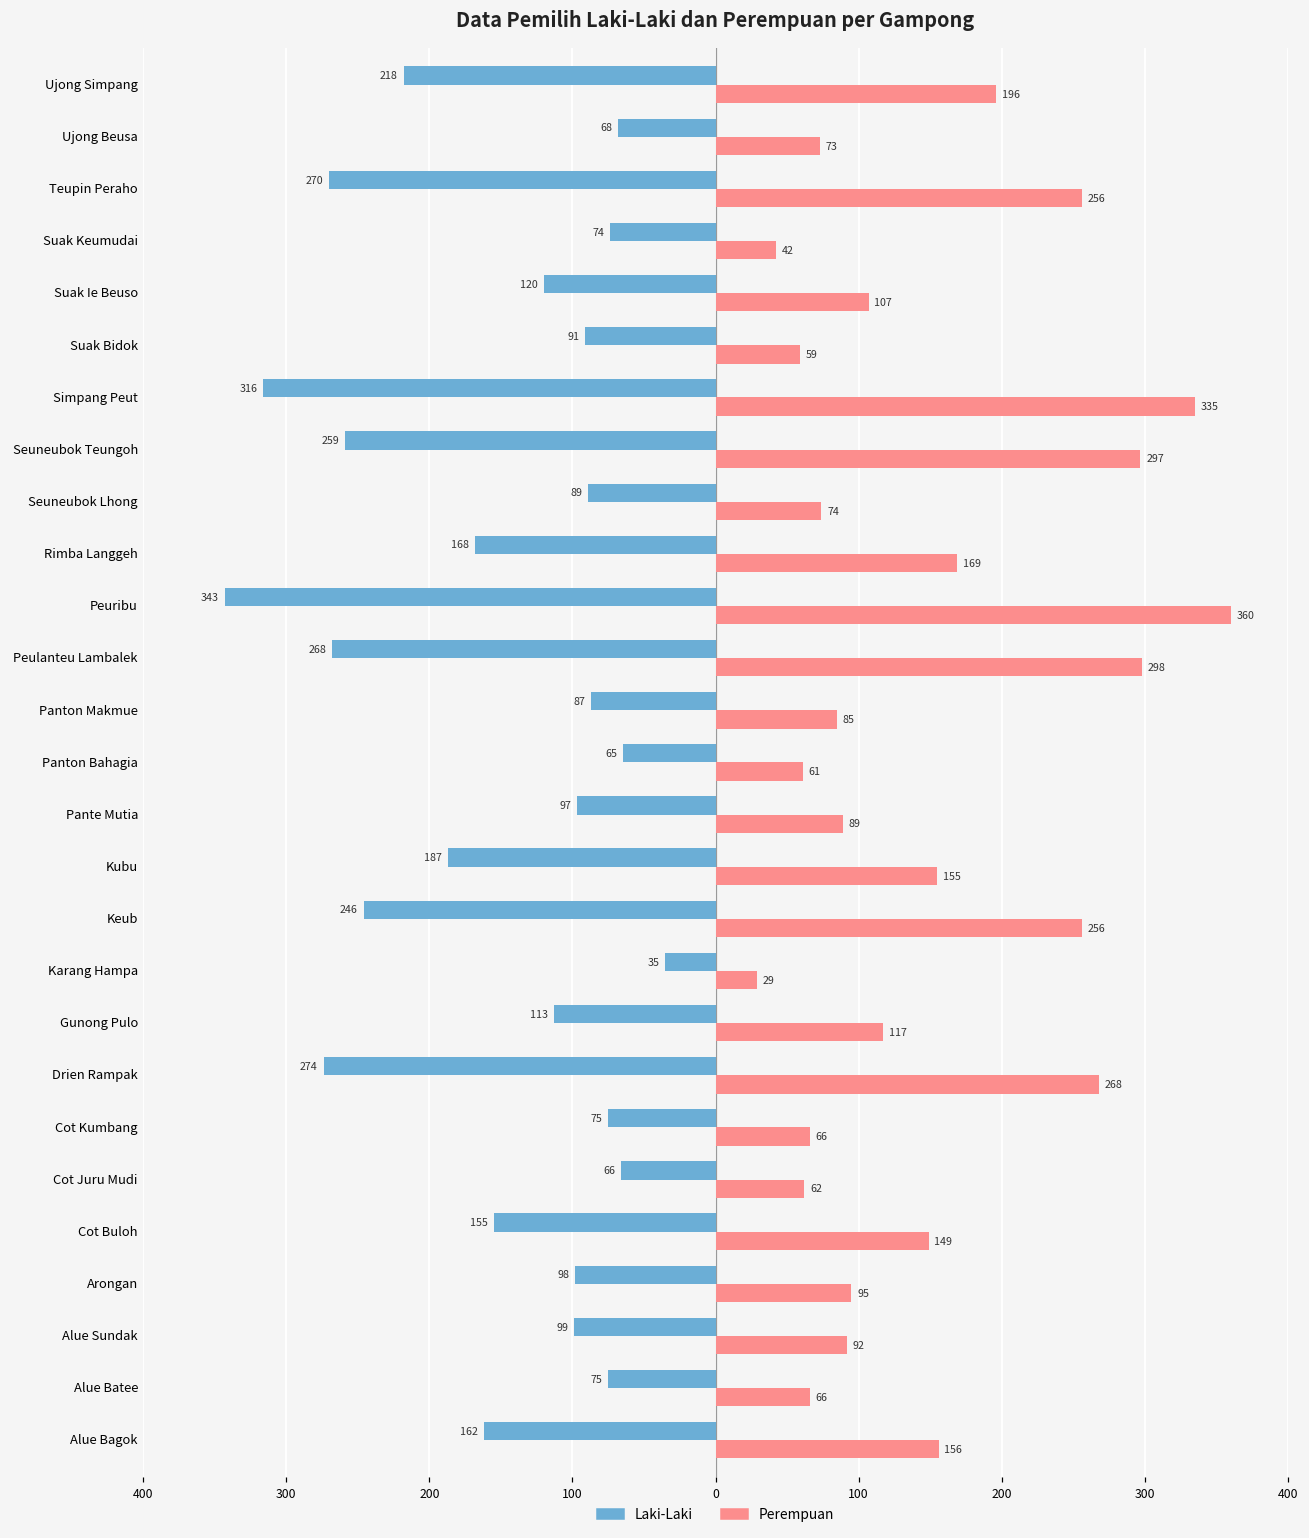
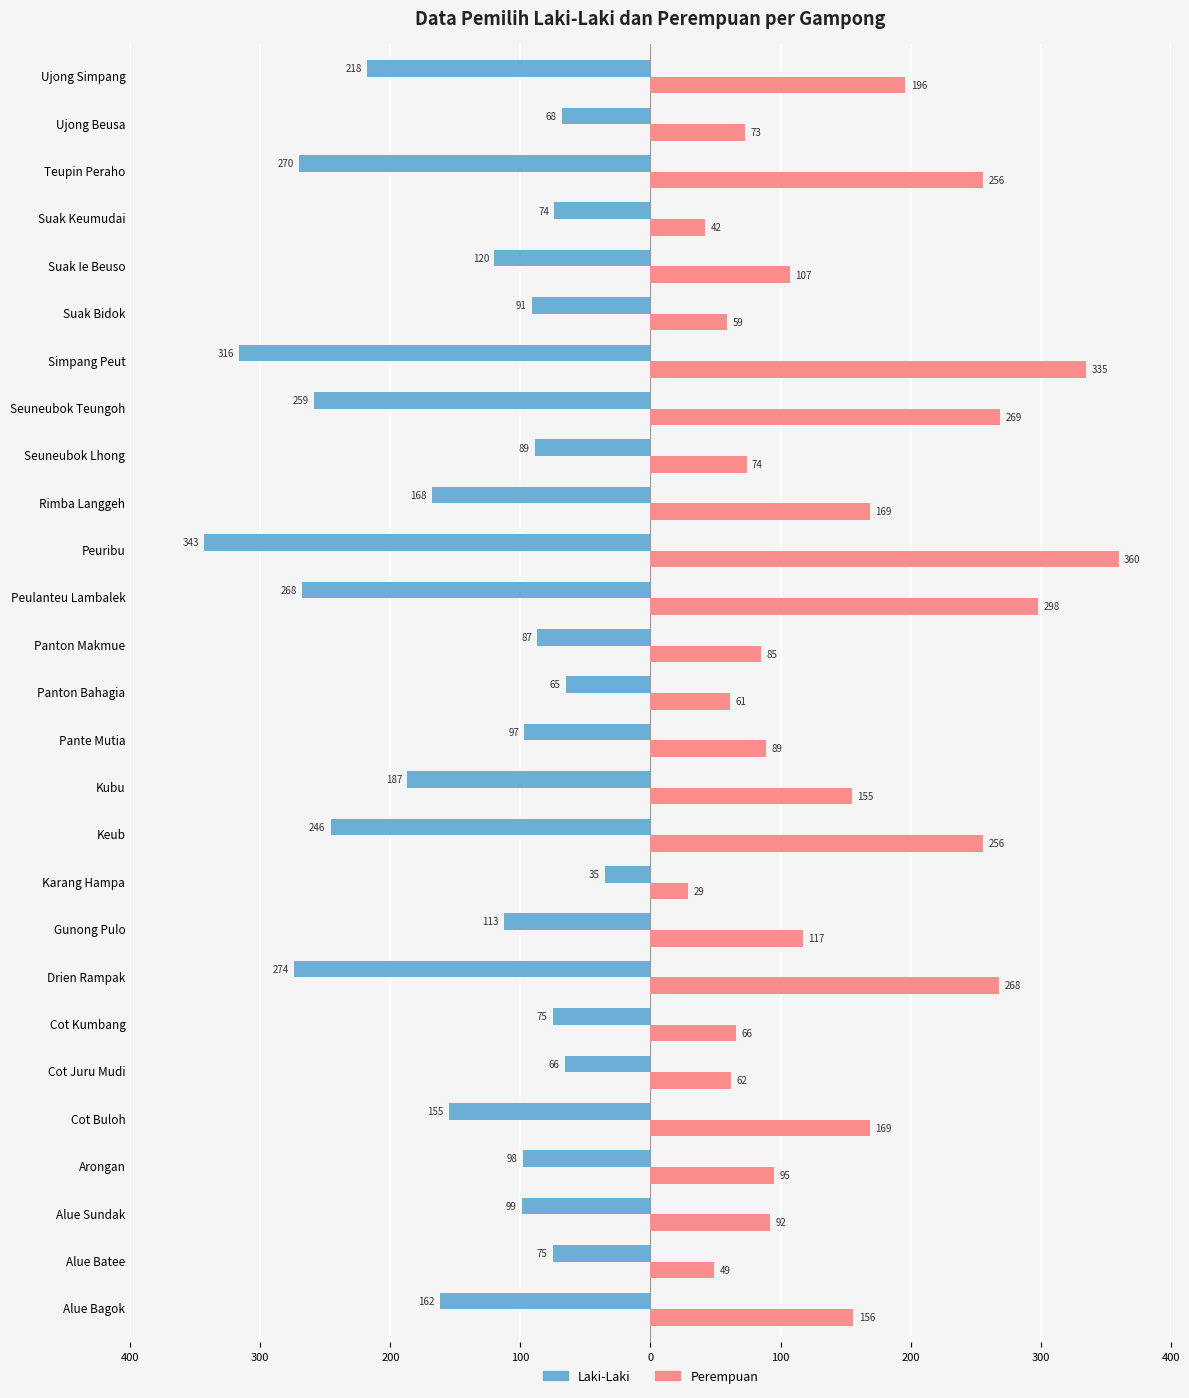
Perempuan, Seuneubok Teungoh: 297 -> 269
Perempuan, Cot Buloh: 149 -> 169
Perempuan, Alue Batee: 66 -> 49
